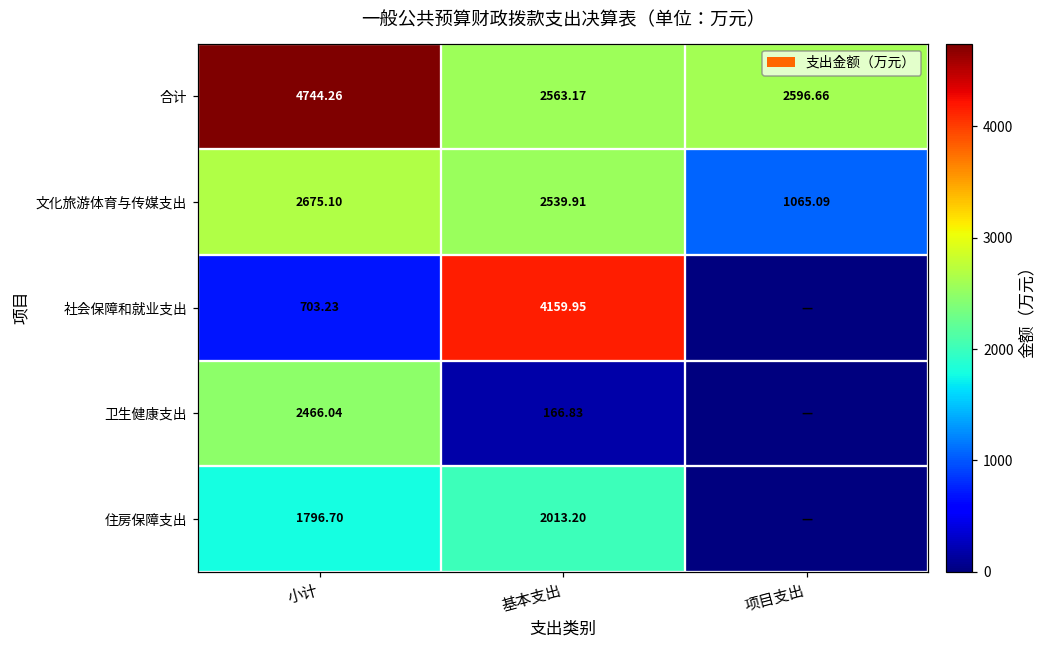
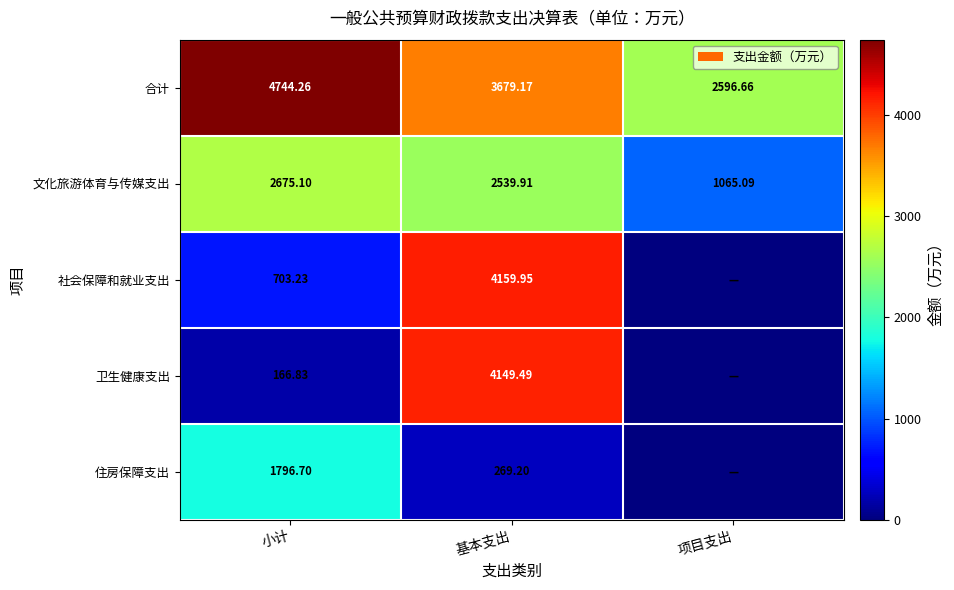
合计, 基本支出: 2563.17 -> 3679.17
卫生健康支出, 小计: 2466.04 -> 166.83
卫生健康支出, 基本支出: 166.83 -> 4149.49
住房保障支出, 基本支出: 2013.20 -> 269.20
